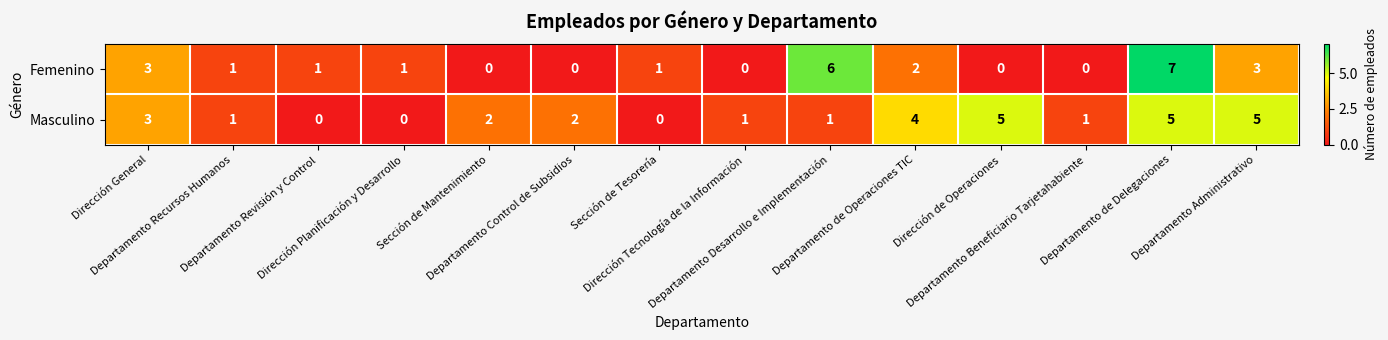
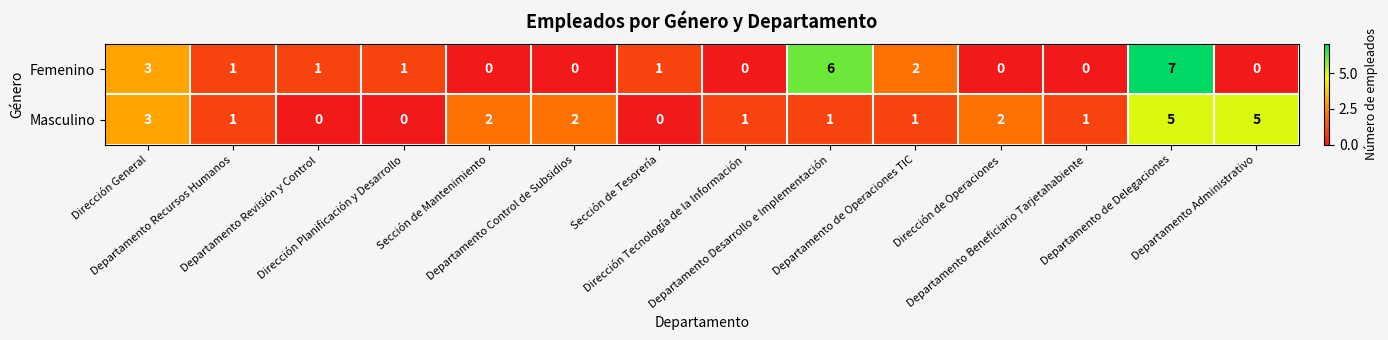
Femenino, Departamento Administrativo: 3 -> 0
Masculino, Departamento de Operaciones TIC: 4 -> 1
Masculino, Dirección de Operaciones: 5 -> 2
